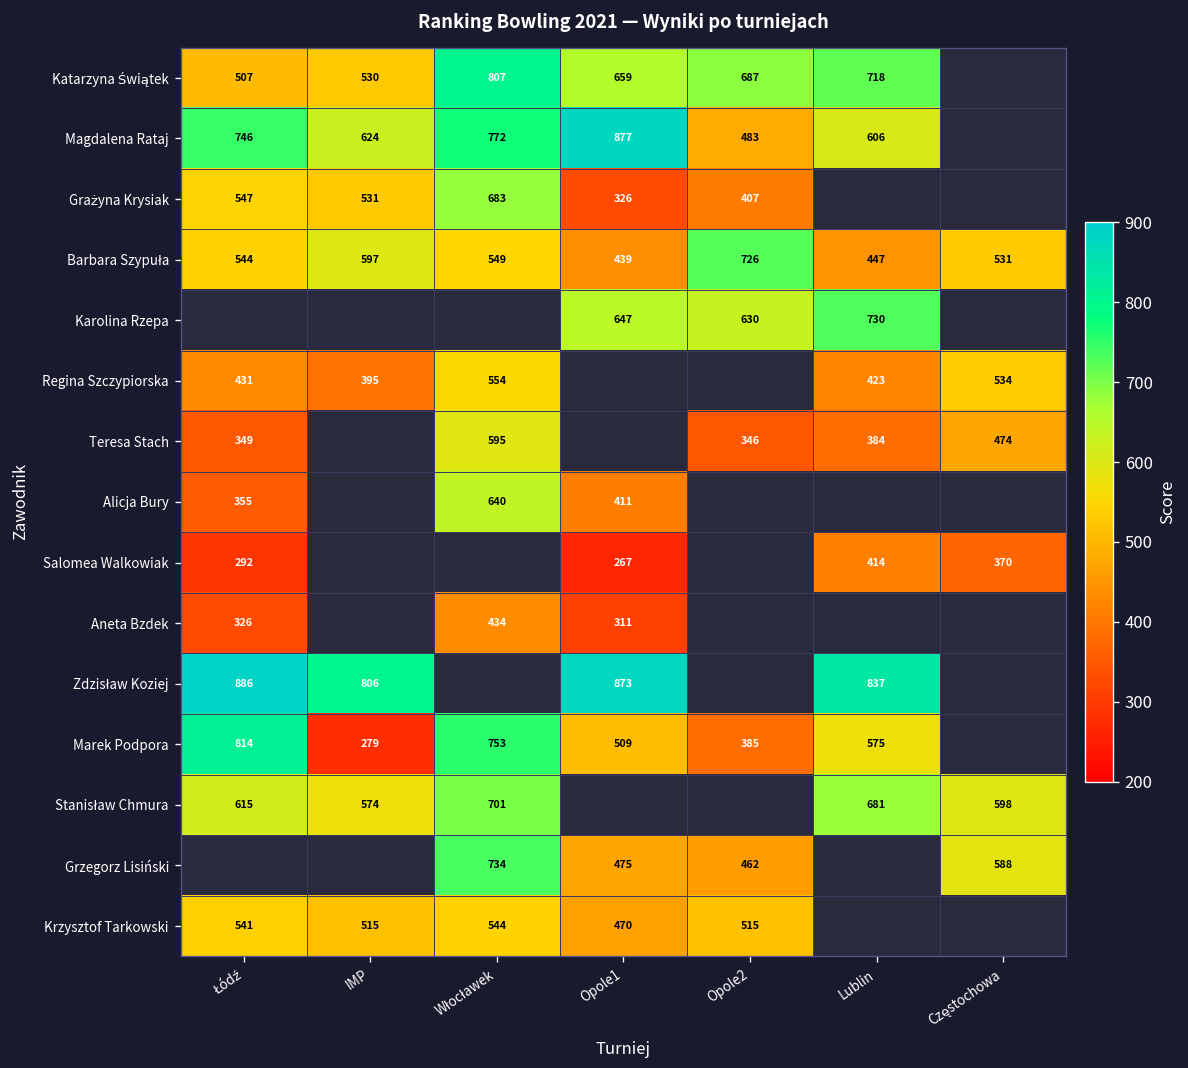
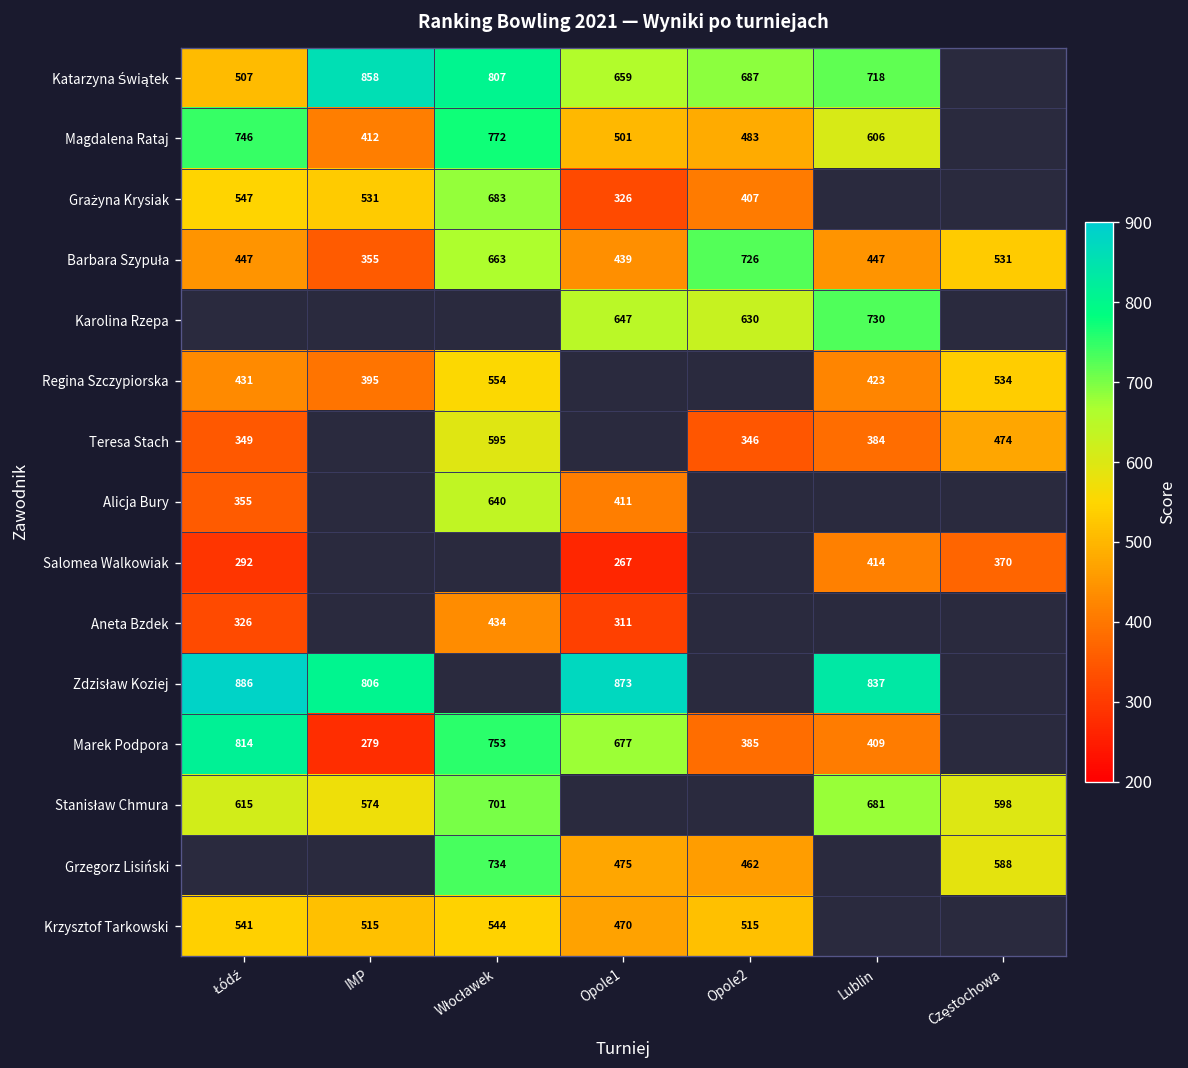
Katarzyna Świątek, IMP: 530 -> 858
Magdalena Rataj, IMP: 624 -> 412
Magdalena Rataj, Opole1: 877 -> 501
Barbara Szypuła, Łódź: 544 -> 447
Barbara Szypuła, IMP: 597 -> 355
Barbara Szypuła, Włocławek: 549 -> 663
Marek Podpora, Opole1: 509 -> 677
Marek Podpora, Lublin: 575 -> 409
